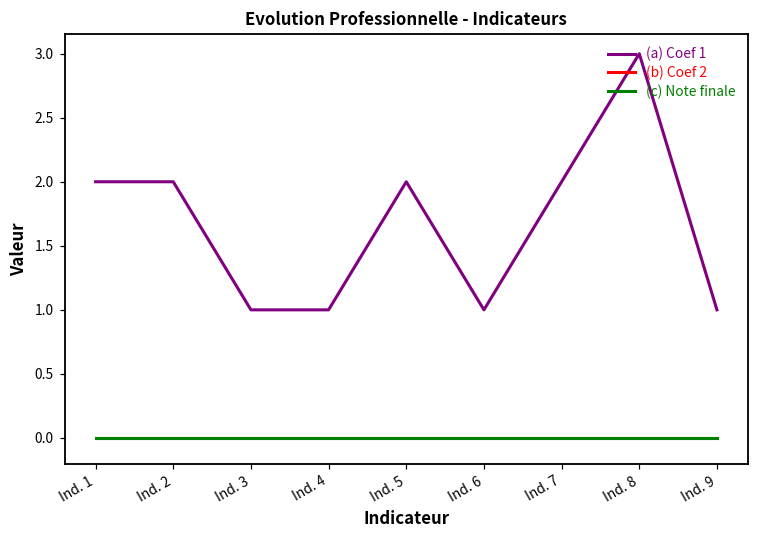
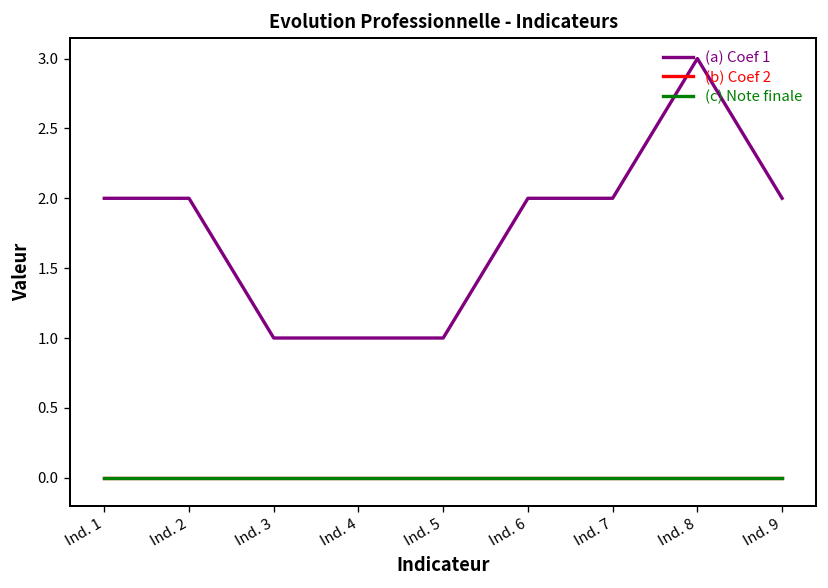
(a) Coef 1, Ind. 5: 2 -> 1
(a) Coef 1, Ind. 6: 1 -> 2
(a) Coef 1, Ind. 9: 1 -> 2
